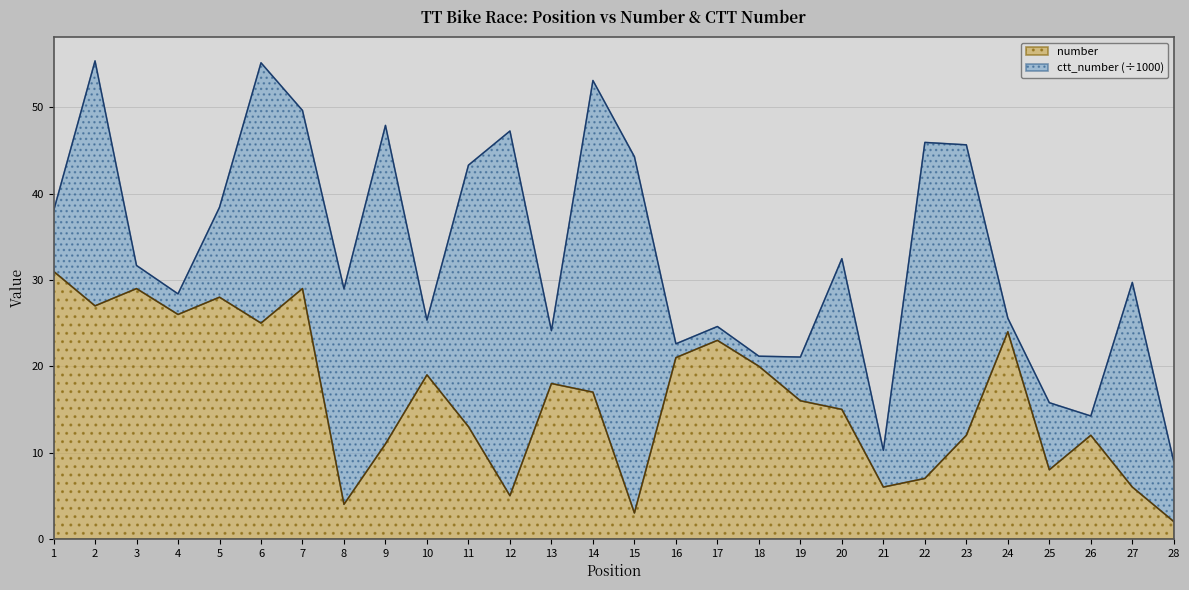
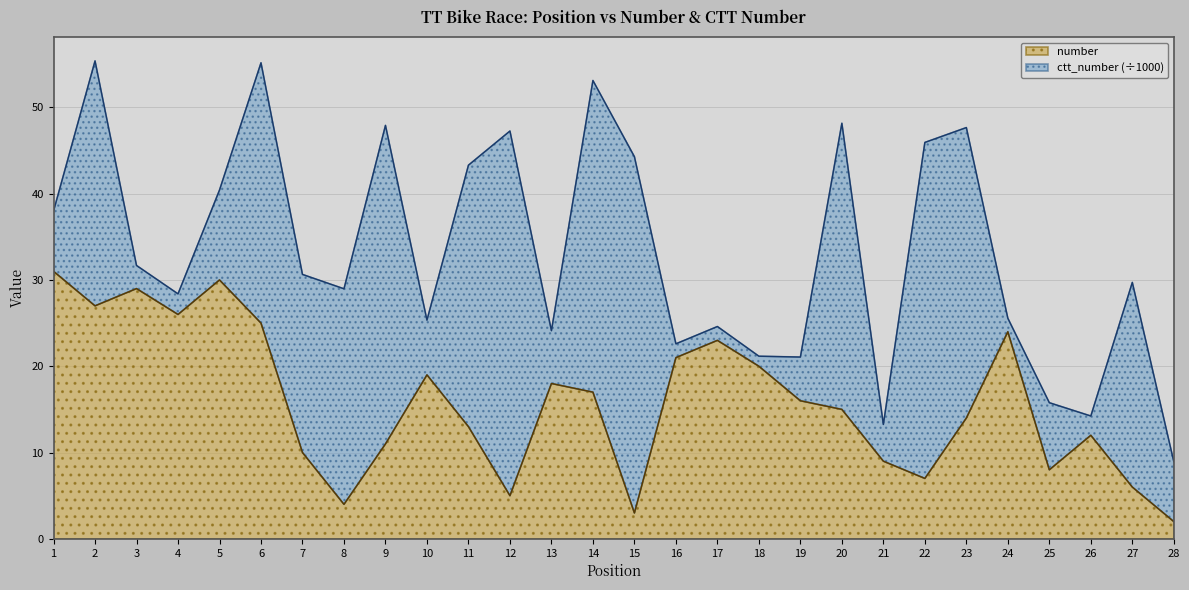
number, 5: 28 -> 30
number, 7: 29 -> 10
ctt_number (÷1000), 20: 17 -> 33
number, 21: 6 -> 9
number, 23: 12 -> 14
